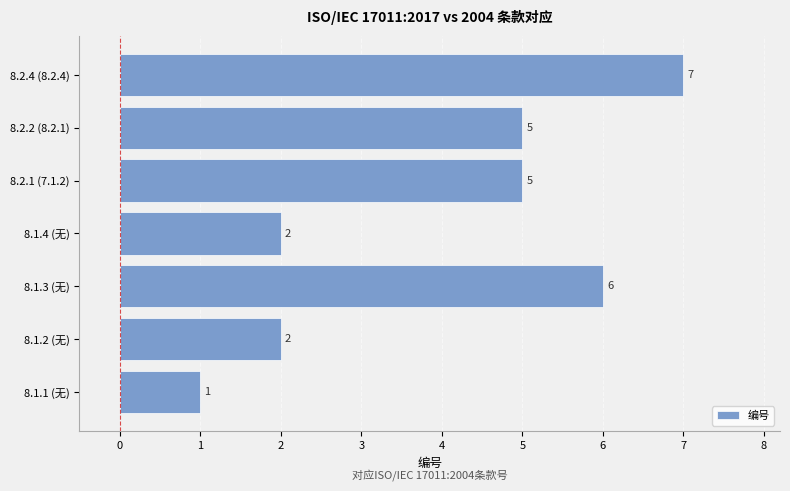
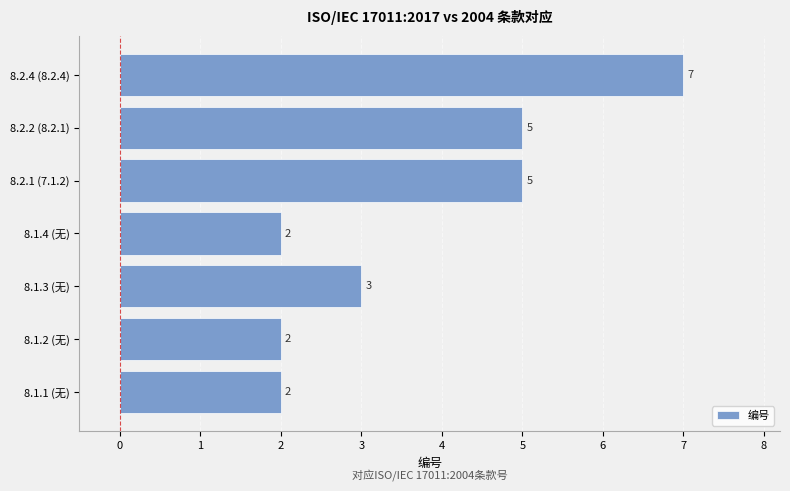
8.1.3 (无): 6 -> 3
8.1.1 (无): 1 -> 2
